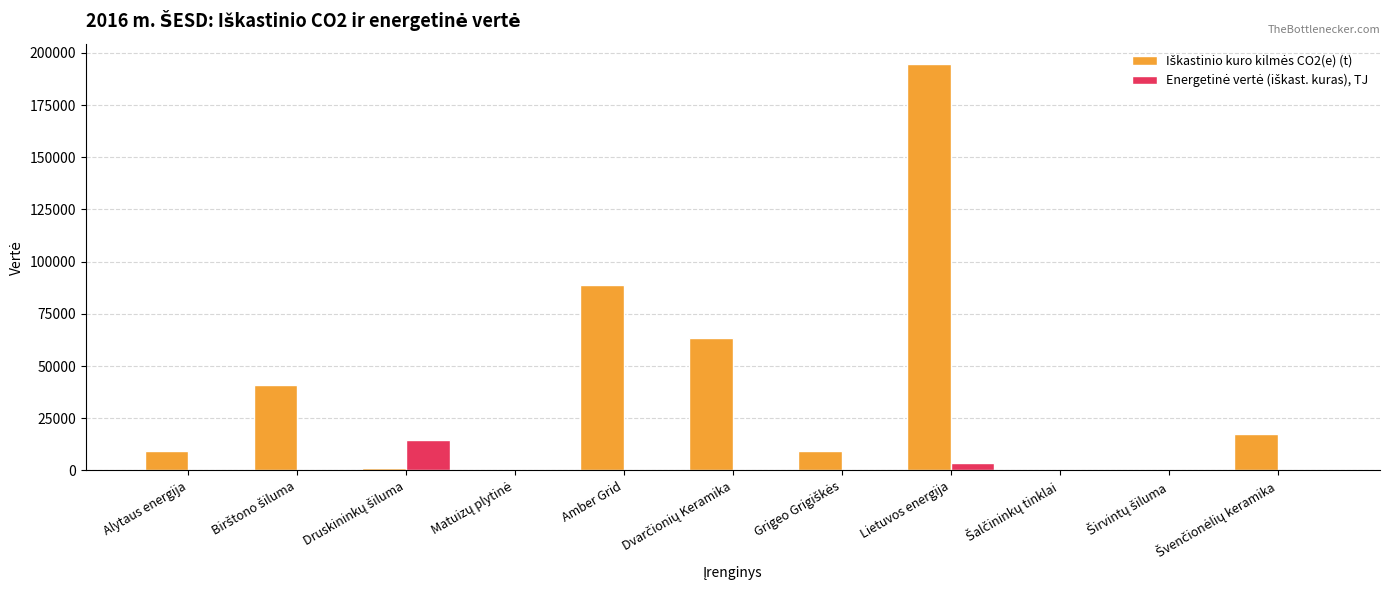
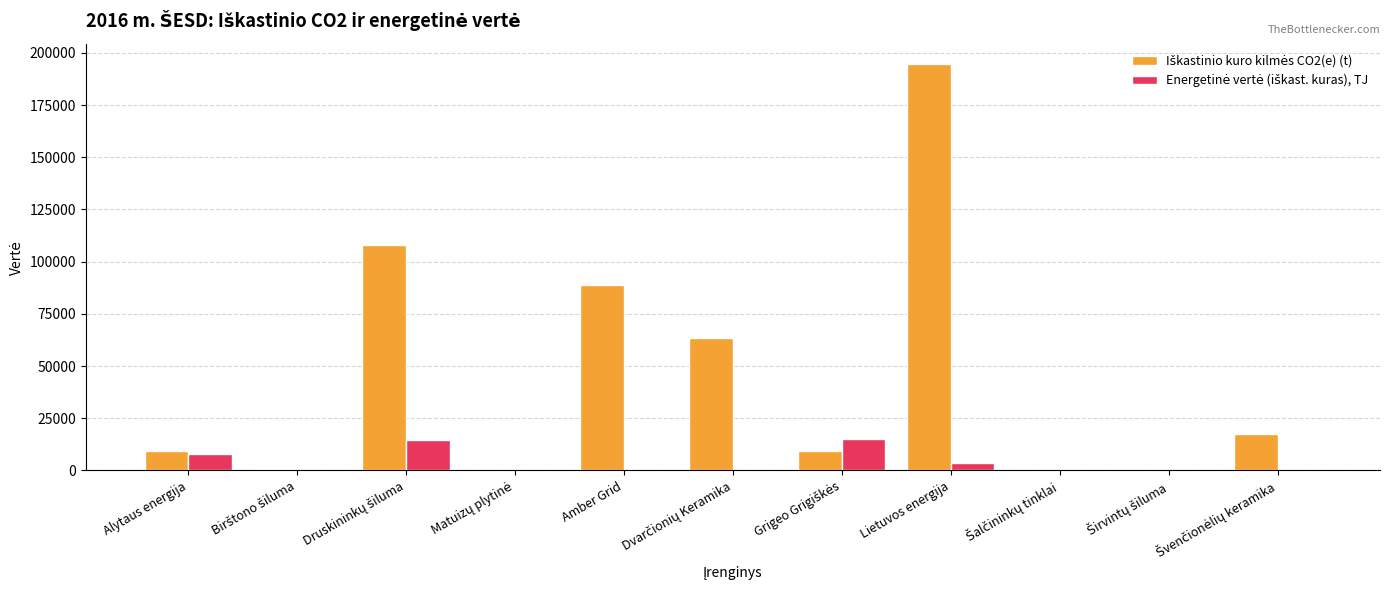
Energetinė vertė (iškast. kuras), TJ, Alytaus energija: 0 -> 8000
Iškastinio kuro kilmės CO2(e) (t), Birštono šiluma: 41000 -> 1000
Iškastinio kuro kilmės CO2(e) (t), Druskininkų šiluma: 1000 -> 108000
Energetinė vertė (iškast. kuras), TJ, Grigeo Grigiškės: 0 -> 15000
